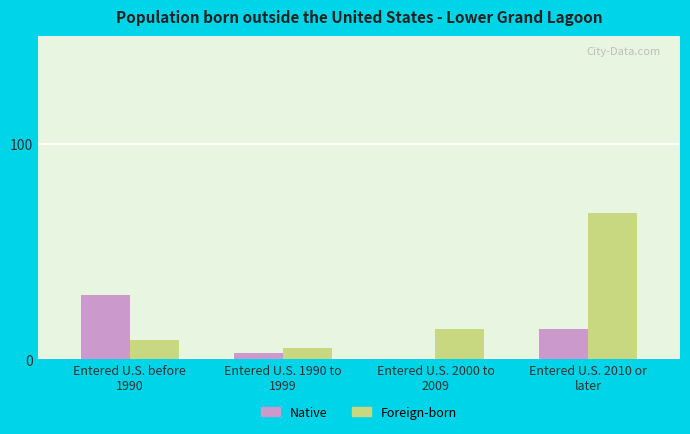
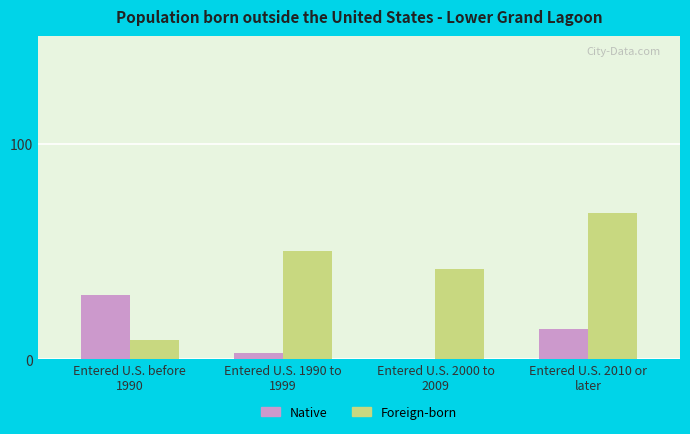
Foreign-born, Entered U.S. 1990 to 1999: 5 -> 50
Foreign-born, Entered U.S. 2000 to 2009: 14 -> 42
